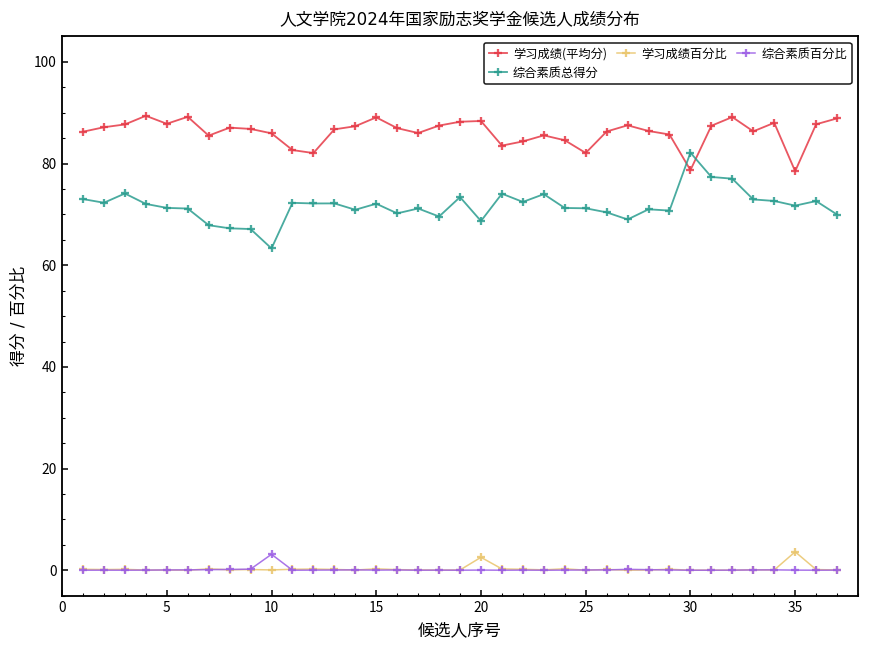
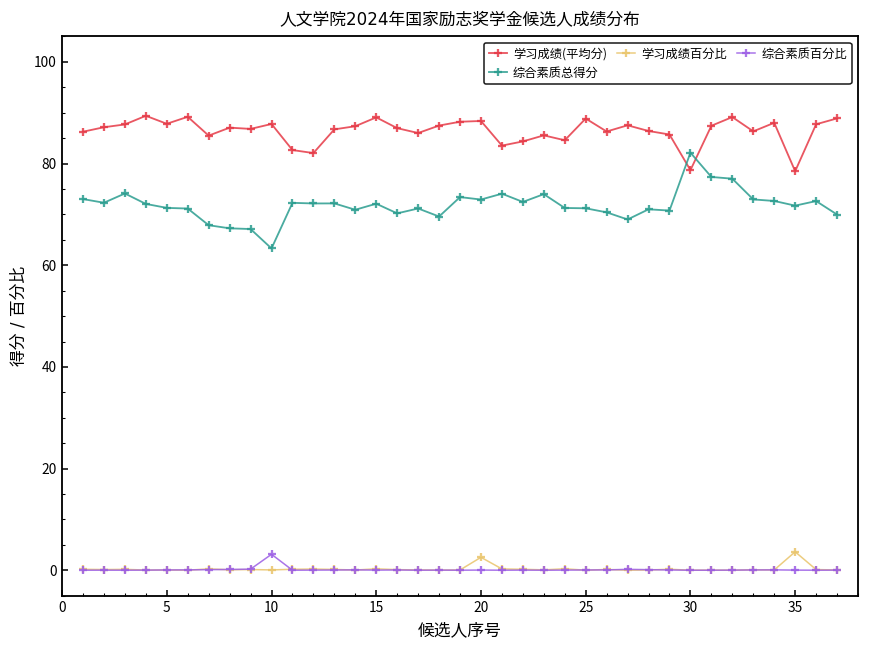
学习成绩(平均分), 10: 86 -> 88
综合素质总得分, 20: 69 -> 73
学习成绩(平均分), 25: 82 -> 89
